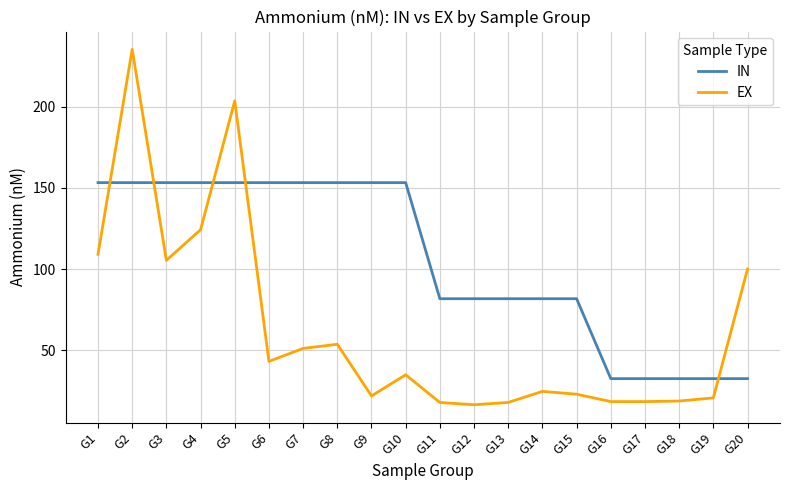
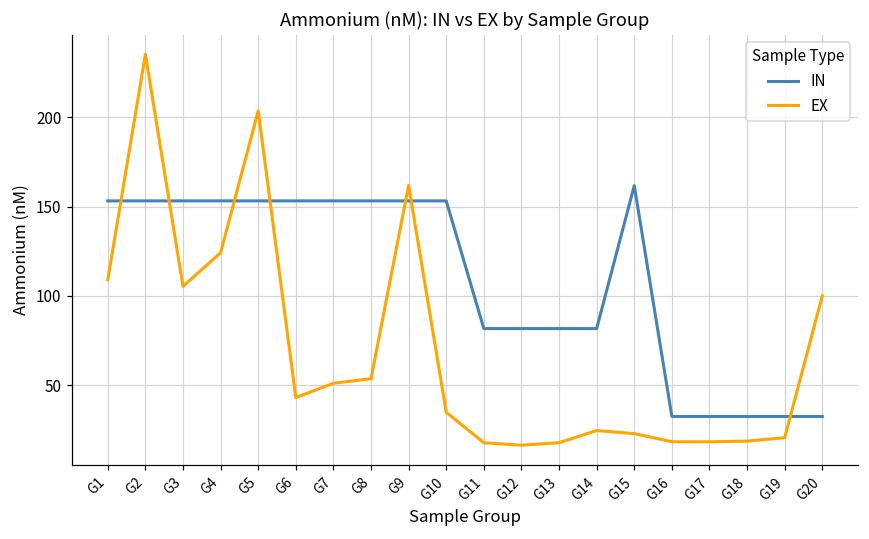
EX, G9: 22 -> 162
IN, G15: 82 -> 162
